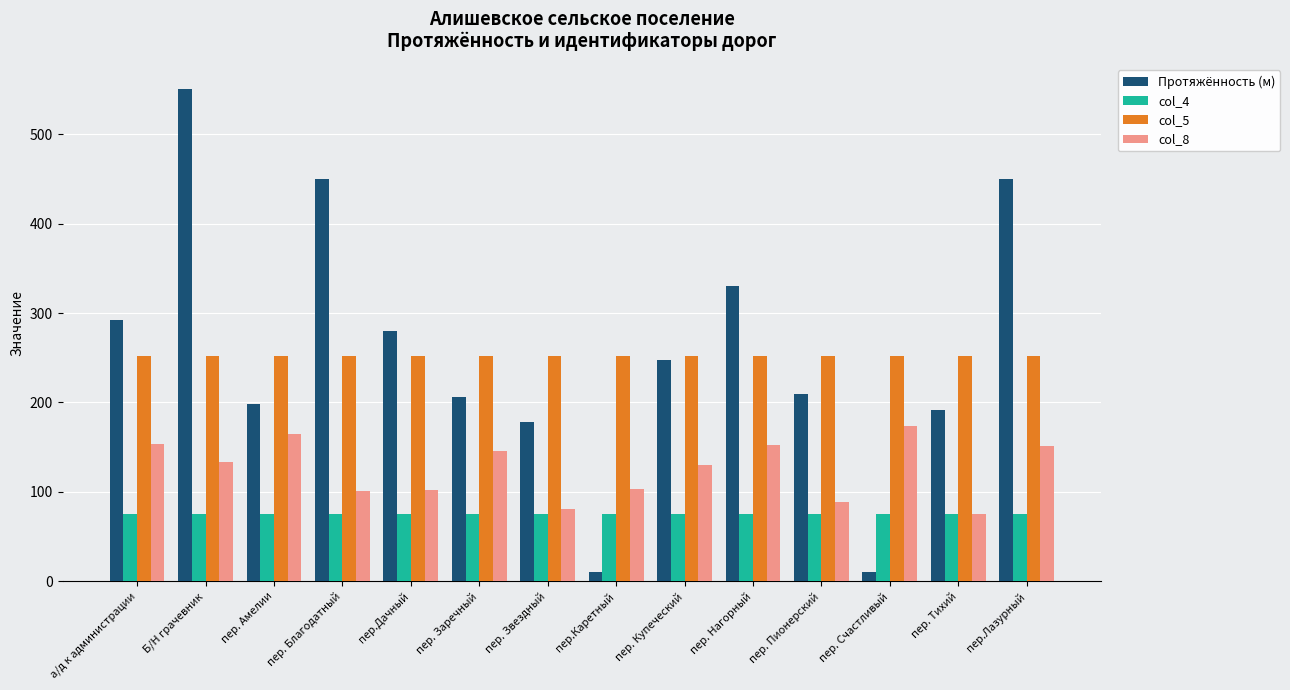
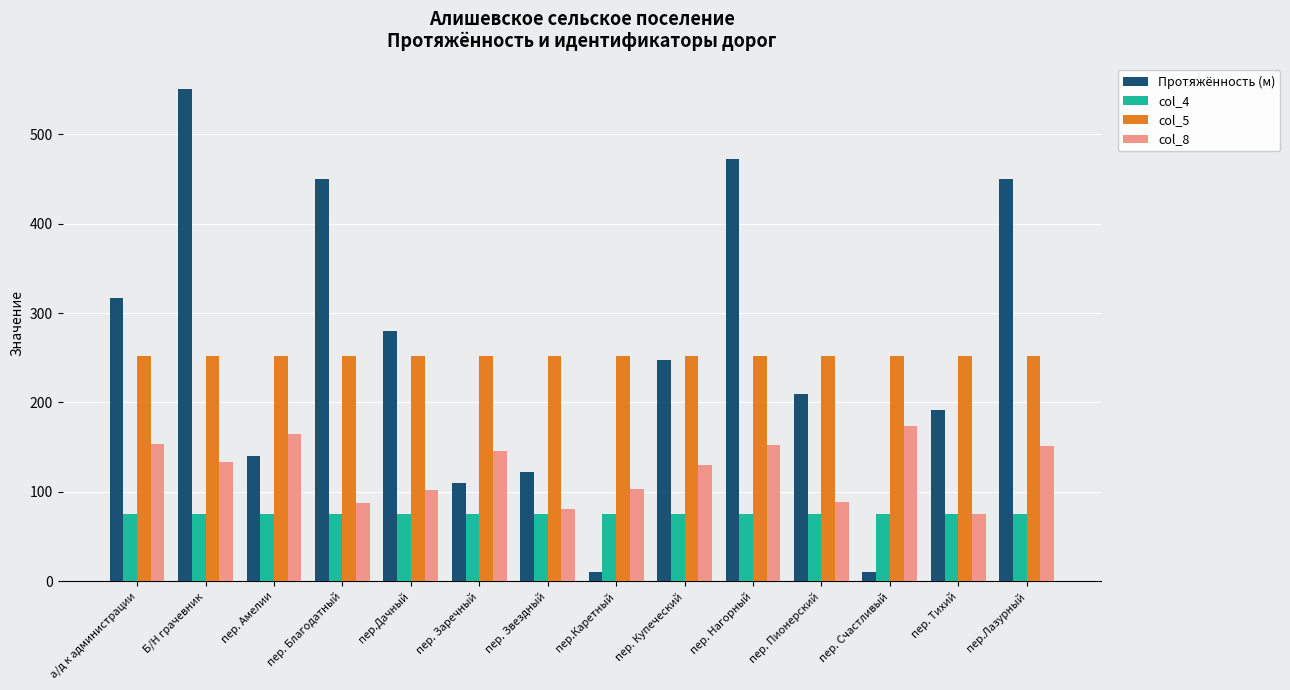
Протяжённость (м), а/д к администрации: 290 -> 320
Протяжённость (м), пер. Амелии: 200 -> 140
col_8, пер. Благодатный: 100 -> 90
Протяжённость (м), пер. Заречный: 210 -> 110
Протяжённость (м), пер. Звездный: 180 -> 120
Протяжённость (м), пер. Нагорный: 330 -> 470
